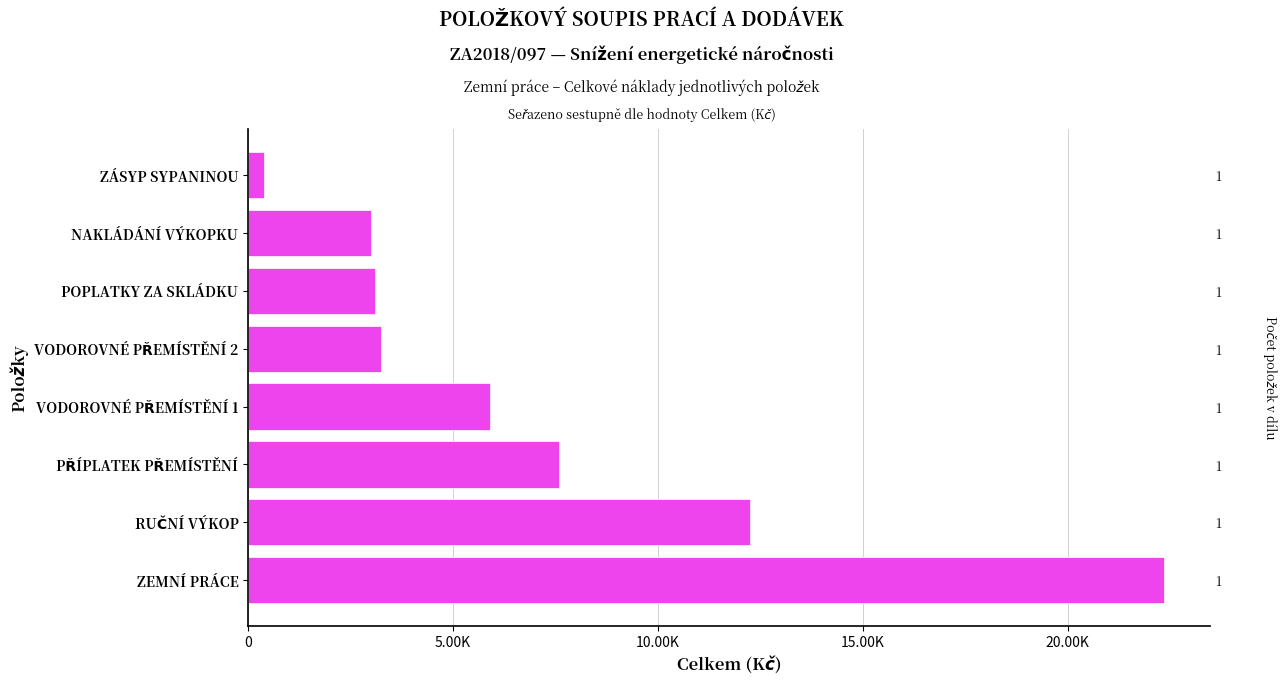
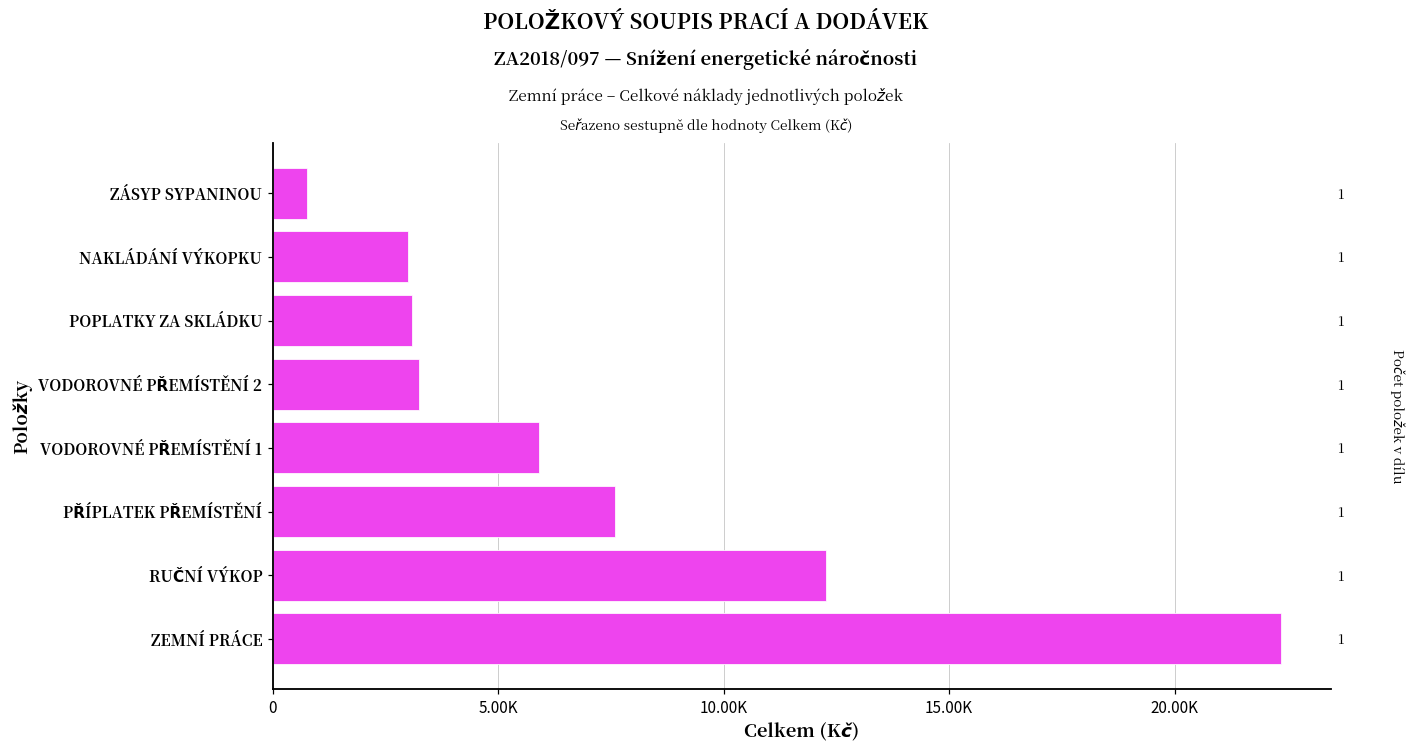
ZÁSYP SYPANINOU: 400 -> 800
